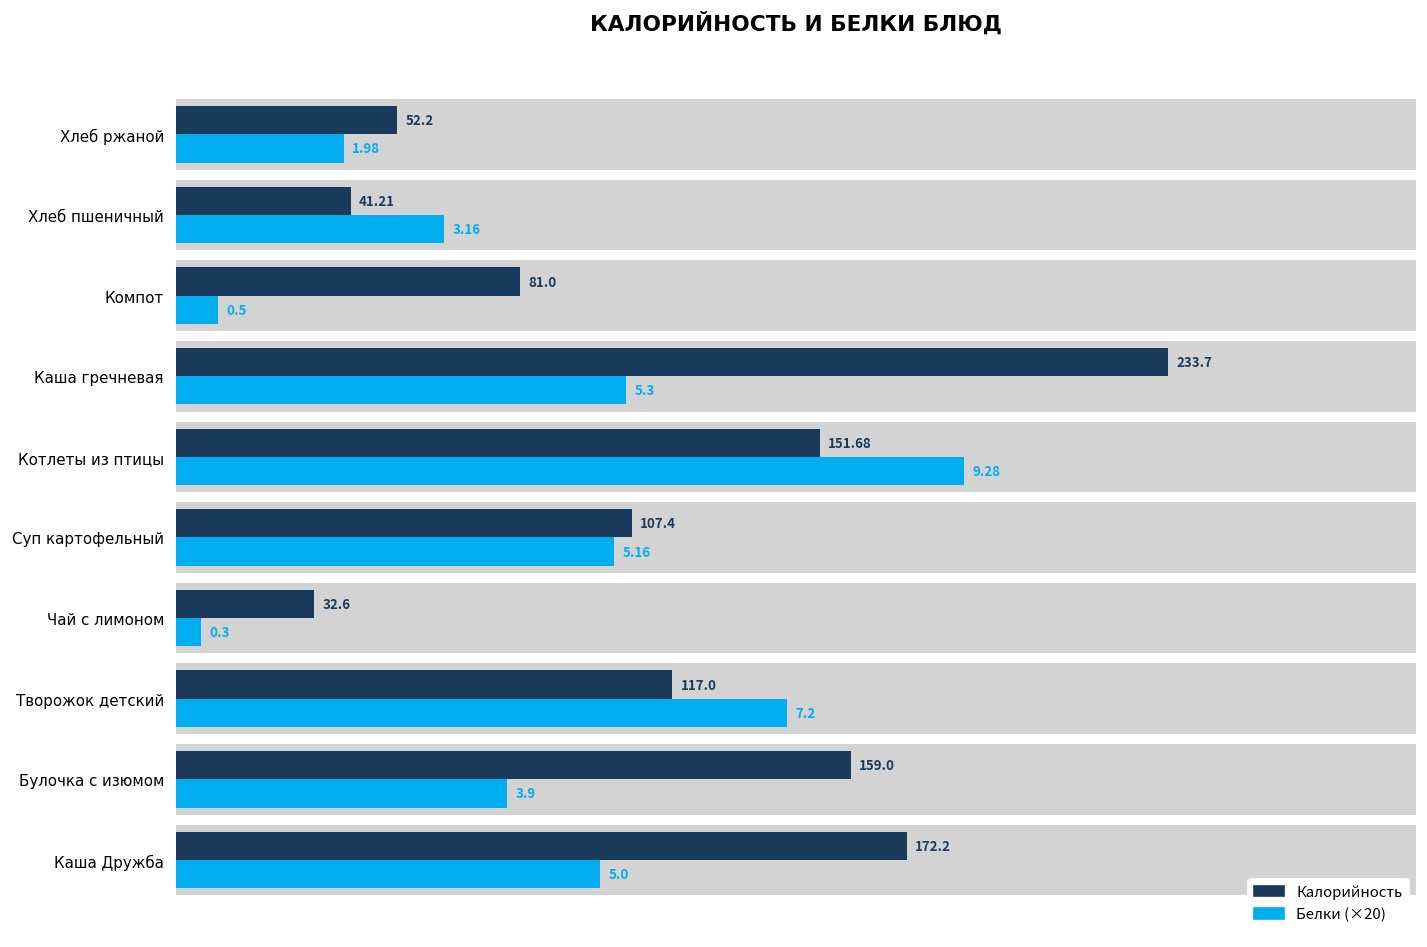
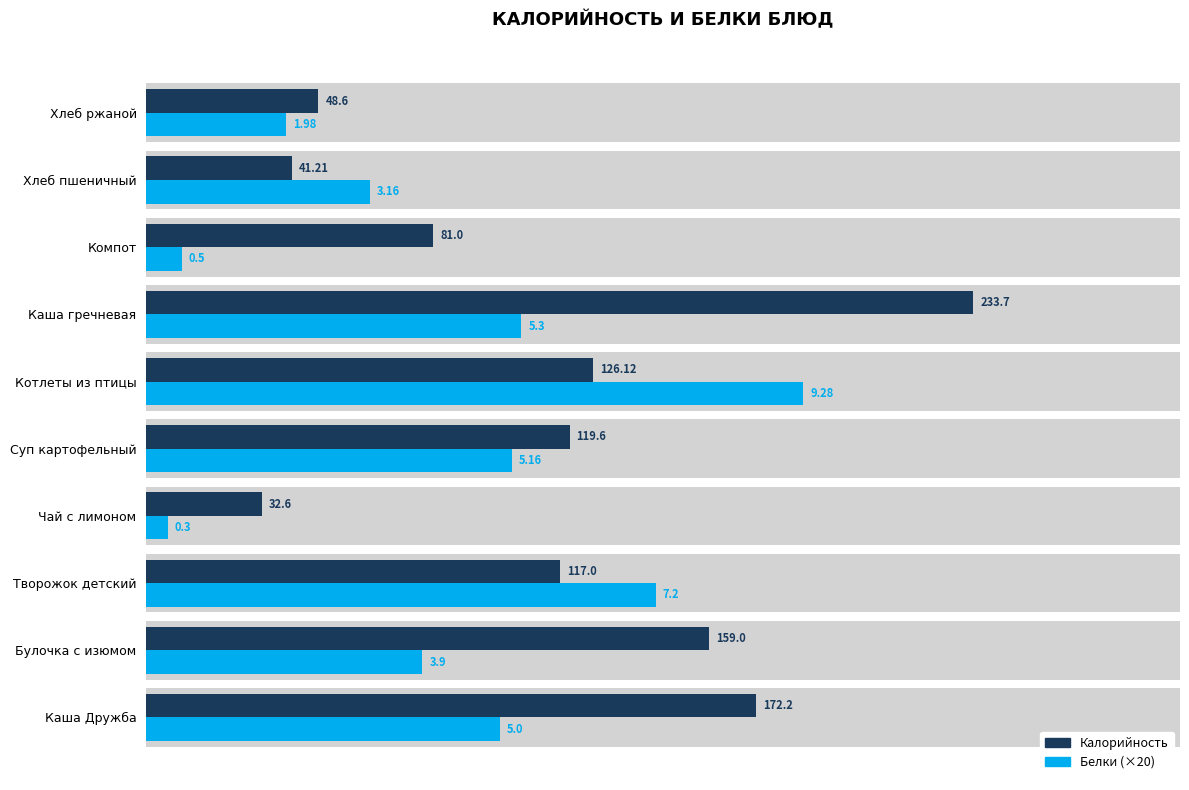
Калорийность, Хлеб ржаной: 52.2 -> 48.6
Калорийность, Котлеты из птицы: 151.68 -> 126.12
Калорийность, Суп картофельный: 107.4 -> 119.6
